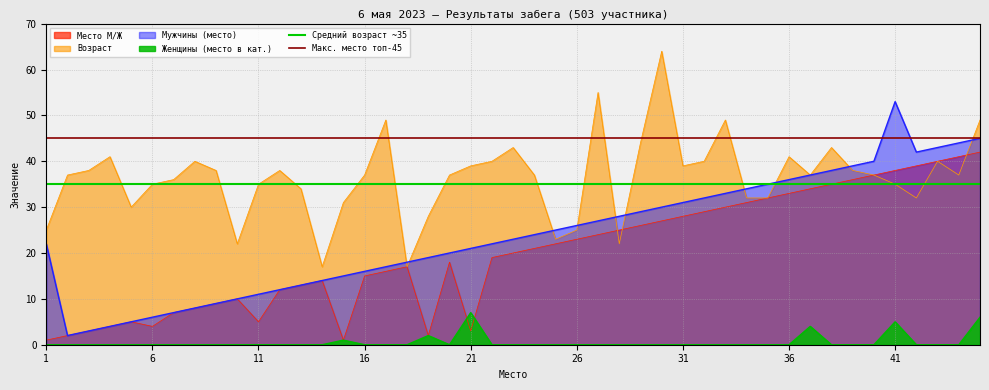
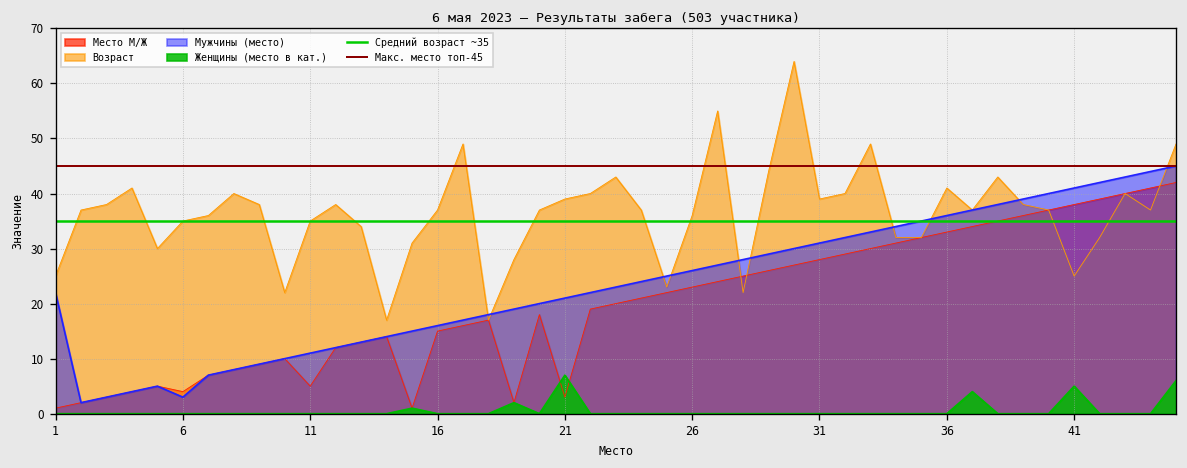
Мужчины (место), 6: 6 -> 3
Возраст, 26: 25 -> 36
Возраст, 41: 35 -> 25
Мужчины (место), 41: 53 -> 41
